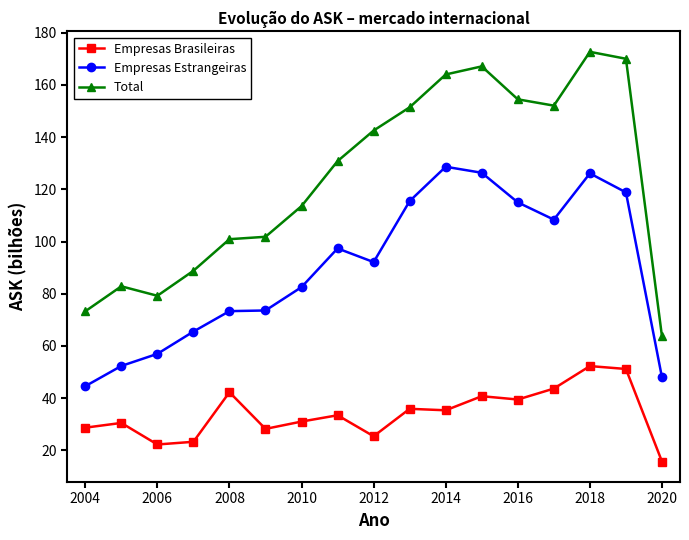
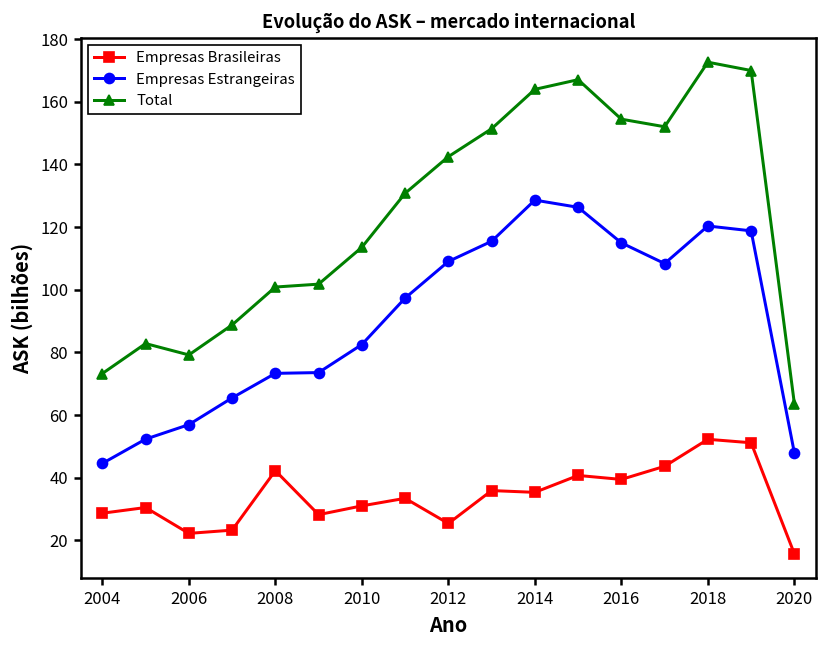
Empresas Estrangeiras, 2012: 92 -> 109
Empresas Estrangeiras, 2018: 126 -> 120
